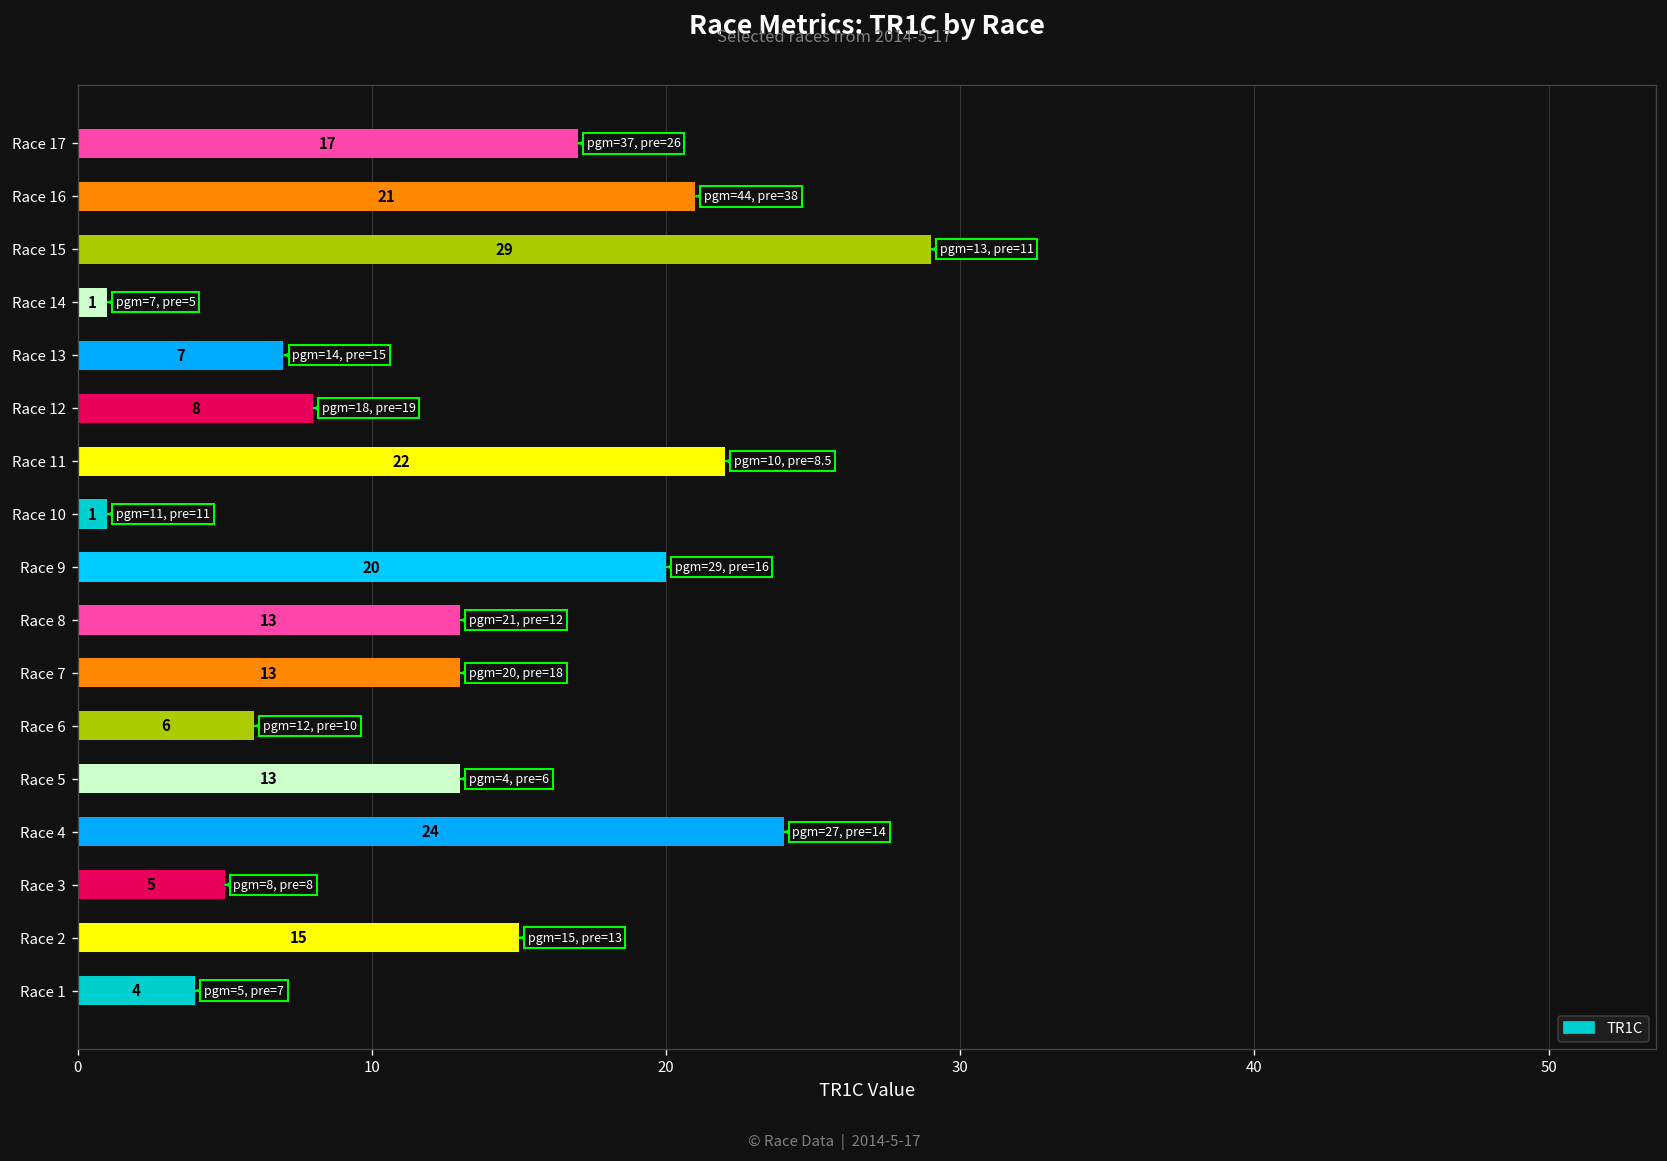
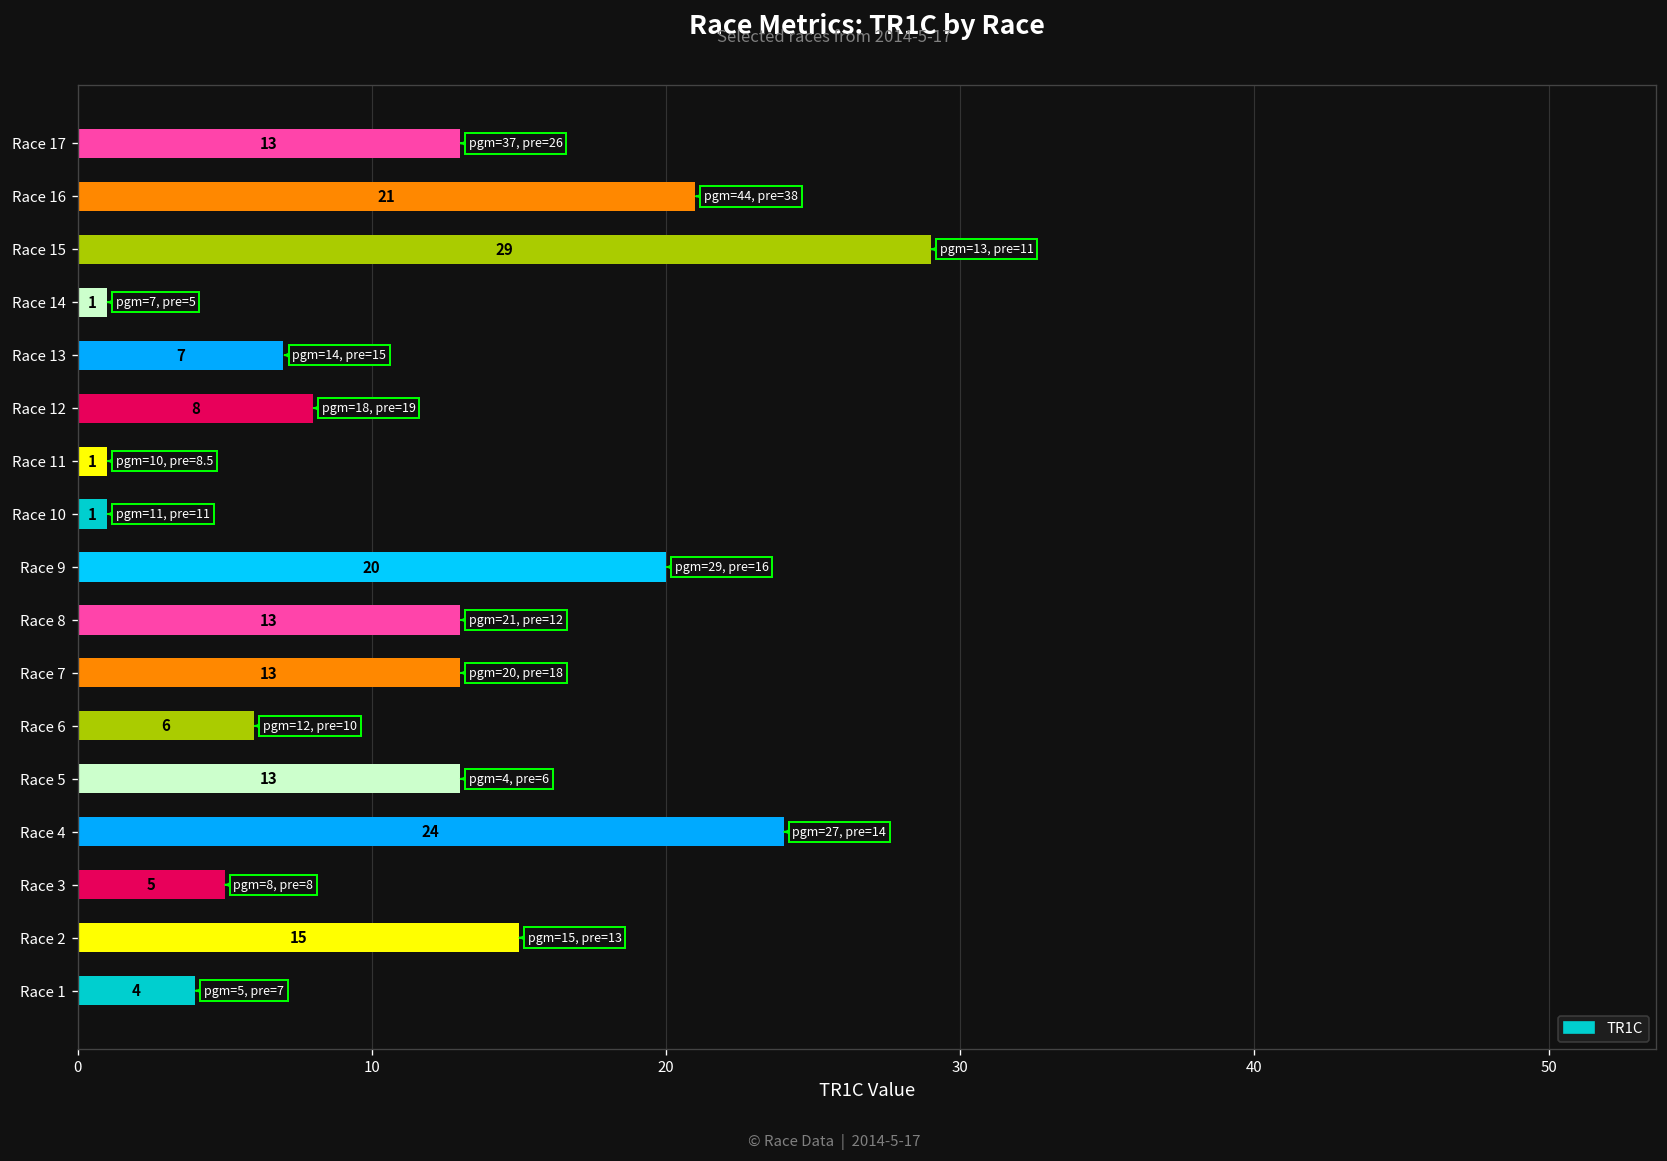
Race 17: 17 -> 13
Race 11: 22 -> 1
